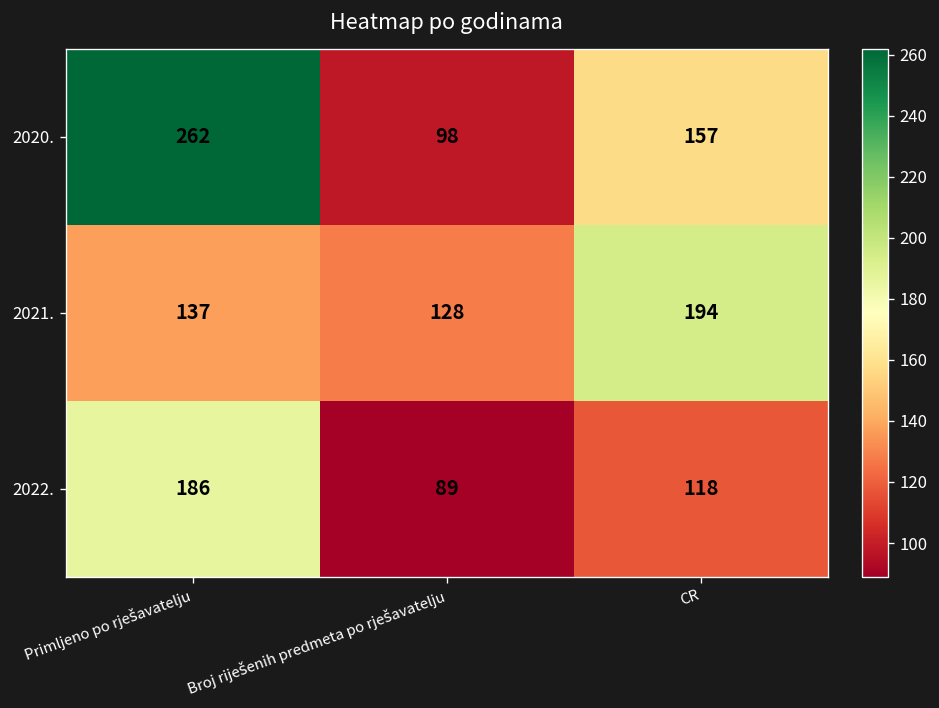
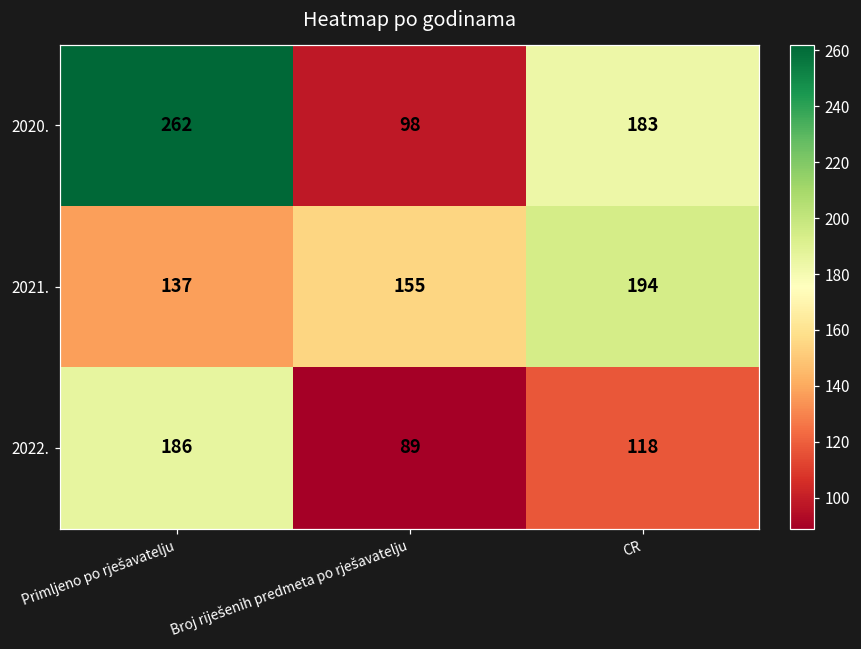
2020., CR: 157 -> 183
2021., Broj riješenih predmeta po rješavatelju: 128 -> 155
